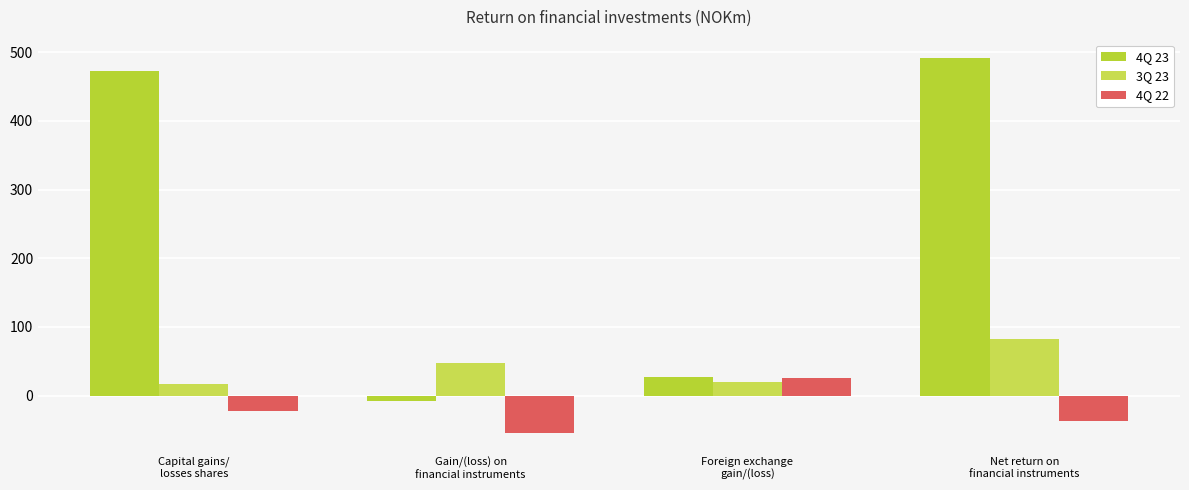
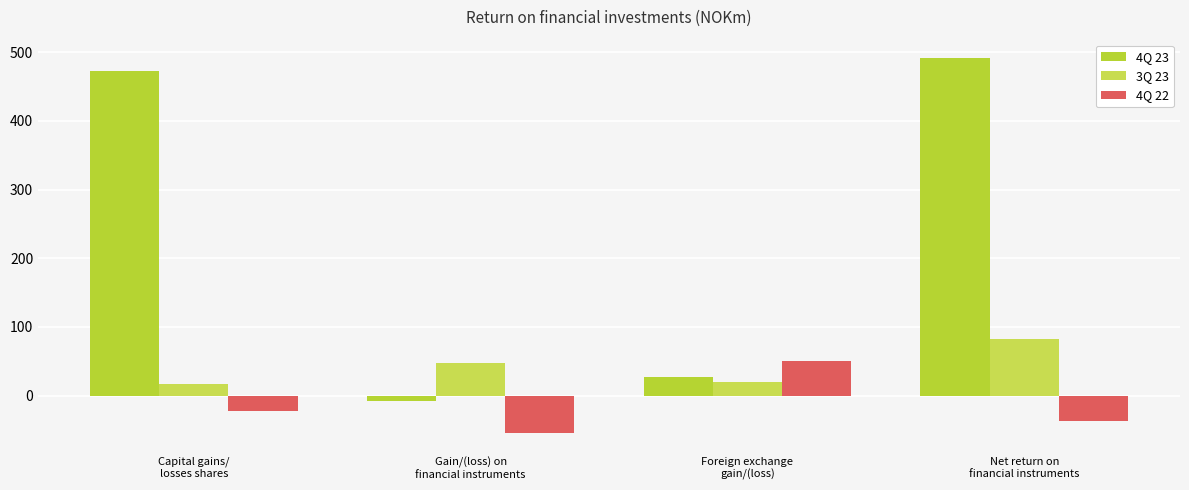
4Q 22, Foreign exchange gain/(loss): 30 -> 50
